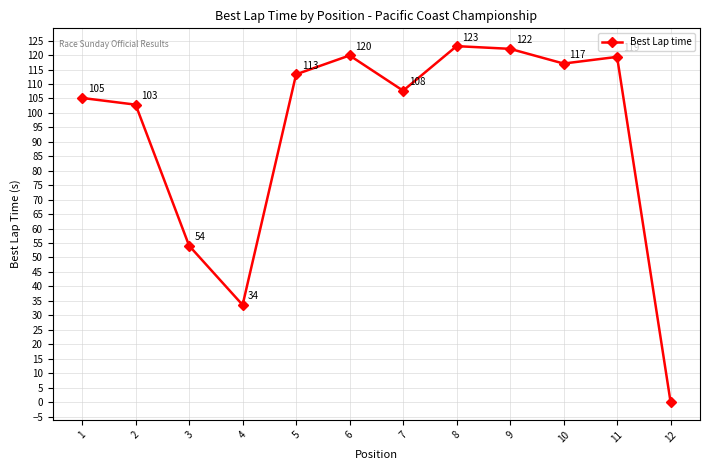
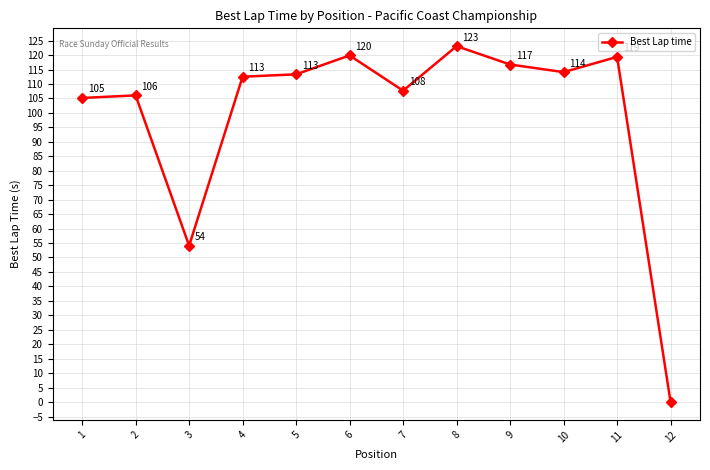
2: 103 -> 106
4: 34 -> 113
9: 122 -> 117
10: 117 -> 114
